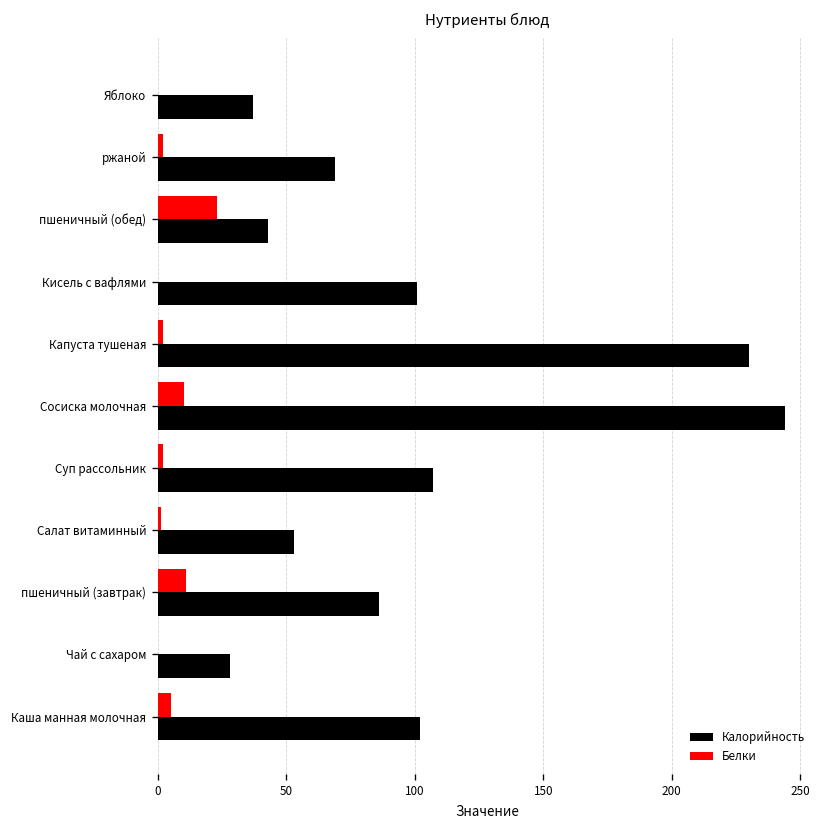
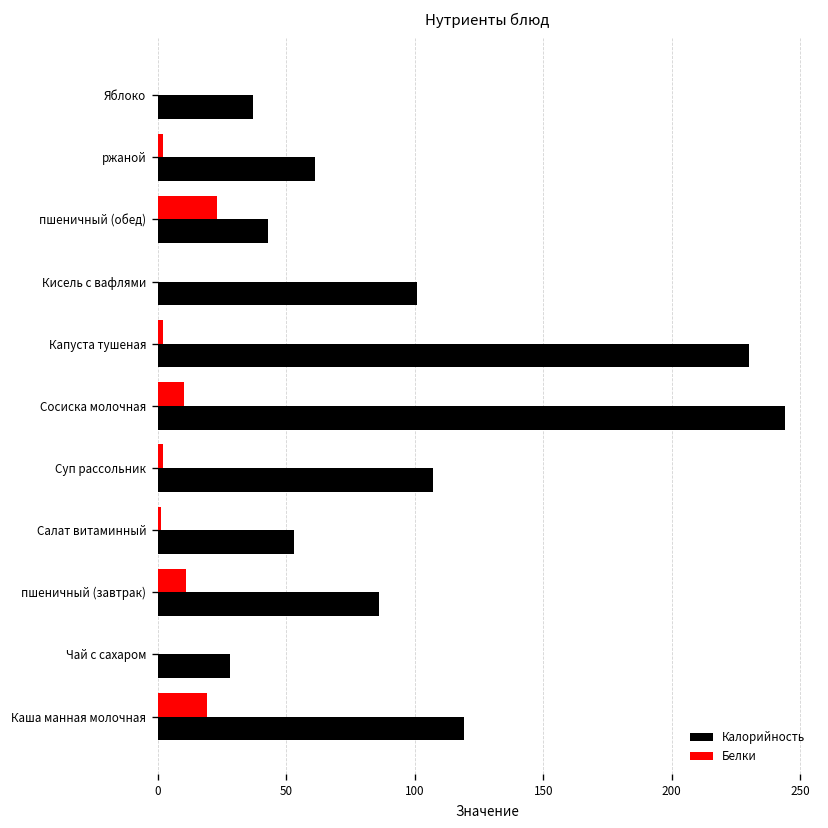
Калорийность, ржаной: 69 -> 61
Белки, Каша манная молочная: 5 -> 19
Калорийность, Каша манная молочная: 102 -> 119
